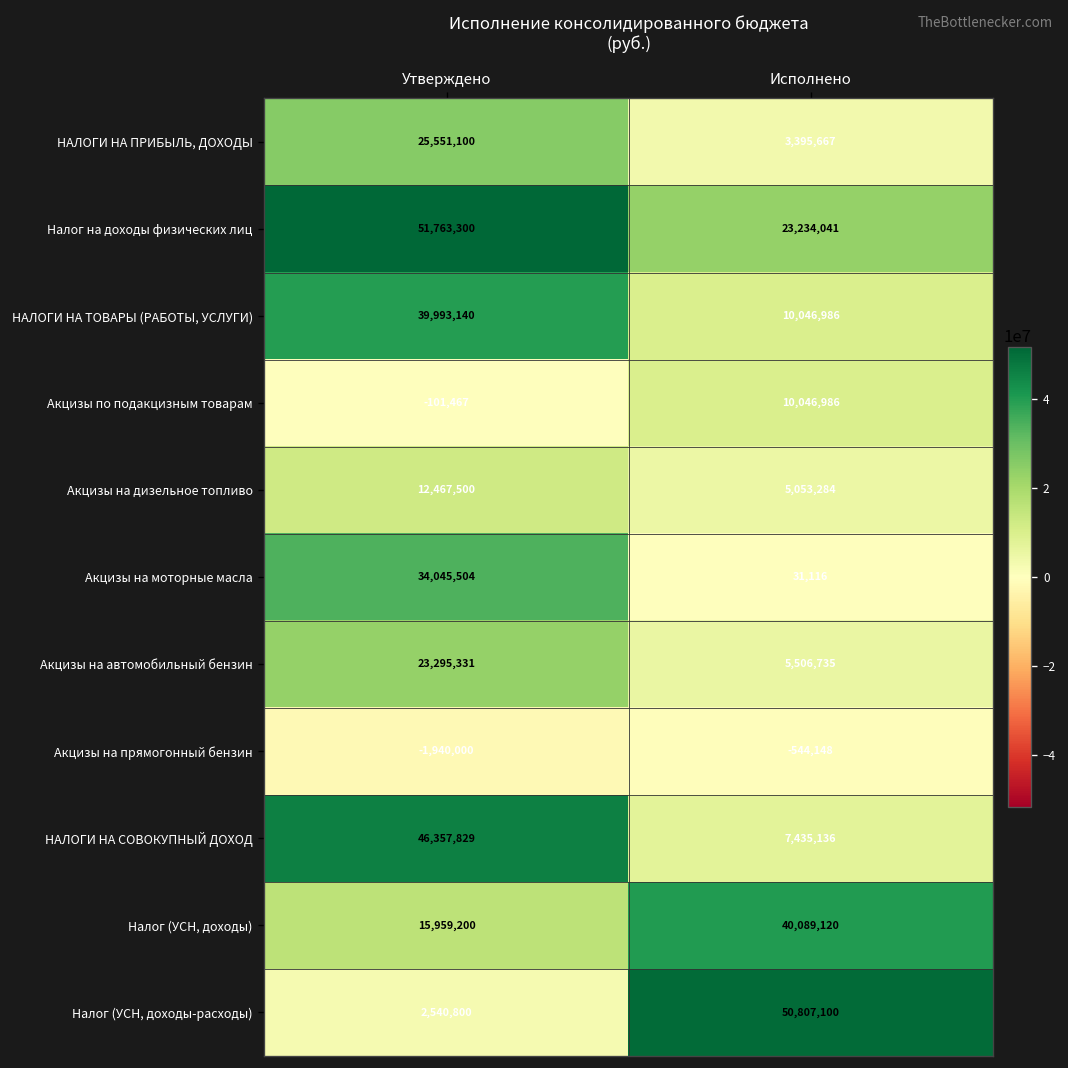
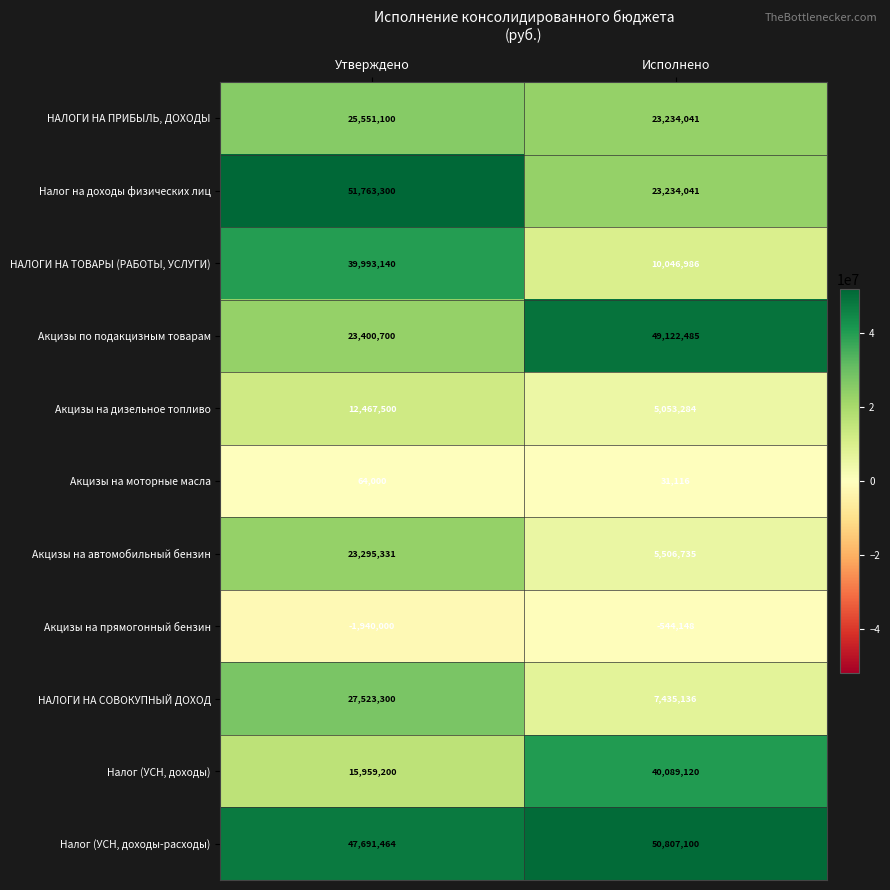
НАЛОГИ НА ПРИБЫЛЬ, ДОХОДЫ, Исполнено: 3,395,667 -> 23,234,041
Акцизы по подакцизным товарам, Утверждено: -101,467 -> 23,400,700
Акцизы по подакцизным товарам, Исполнено: 10,046,986 -> 49,122,485
Акцизы на моторные масла, Утверждено: 34,045,504 -> 64,000
НАЛОГИ НА СОВОКУПНЫЙ ДОХОД, Утверждено: 46,357,829 -> 27,523,300
Налог (УСН, доходы-расходы), Утверждено: 2,540,800 -> 47,691,464
